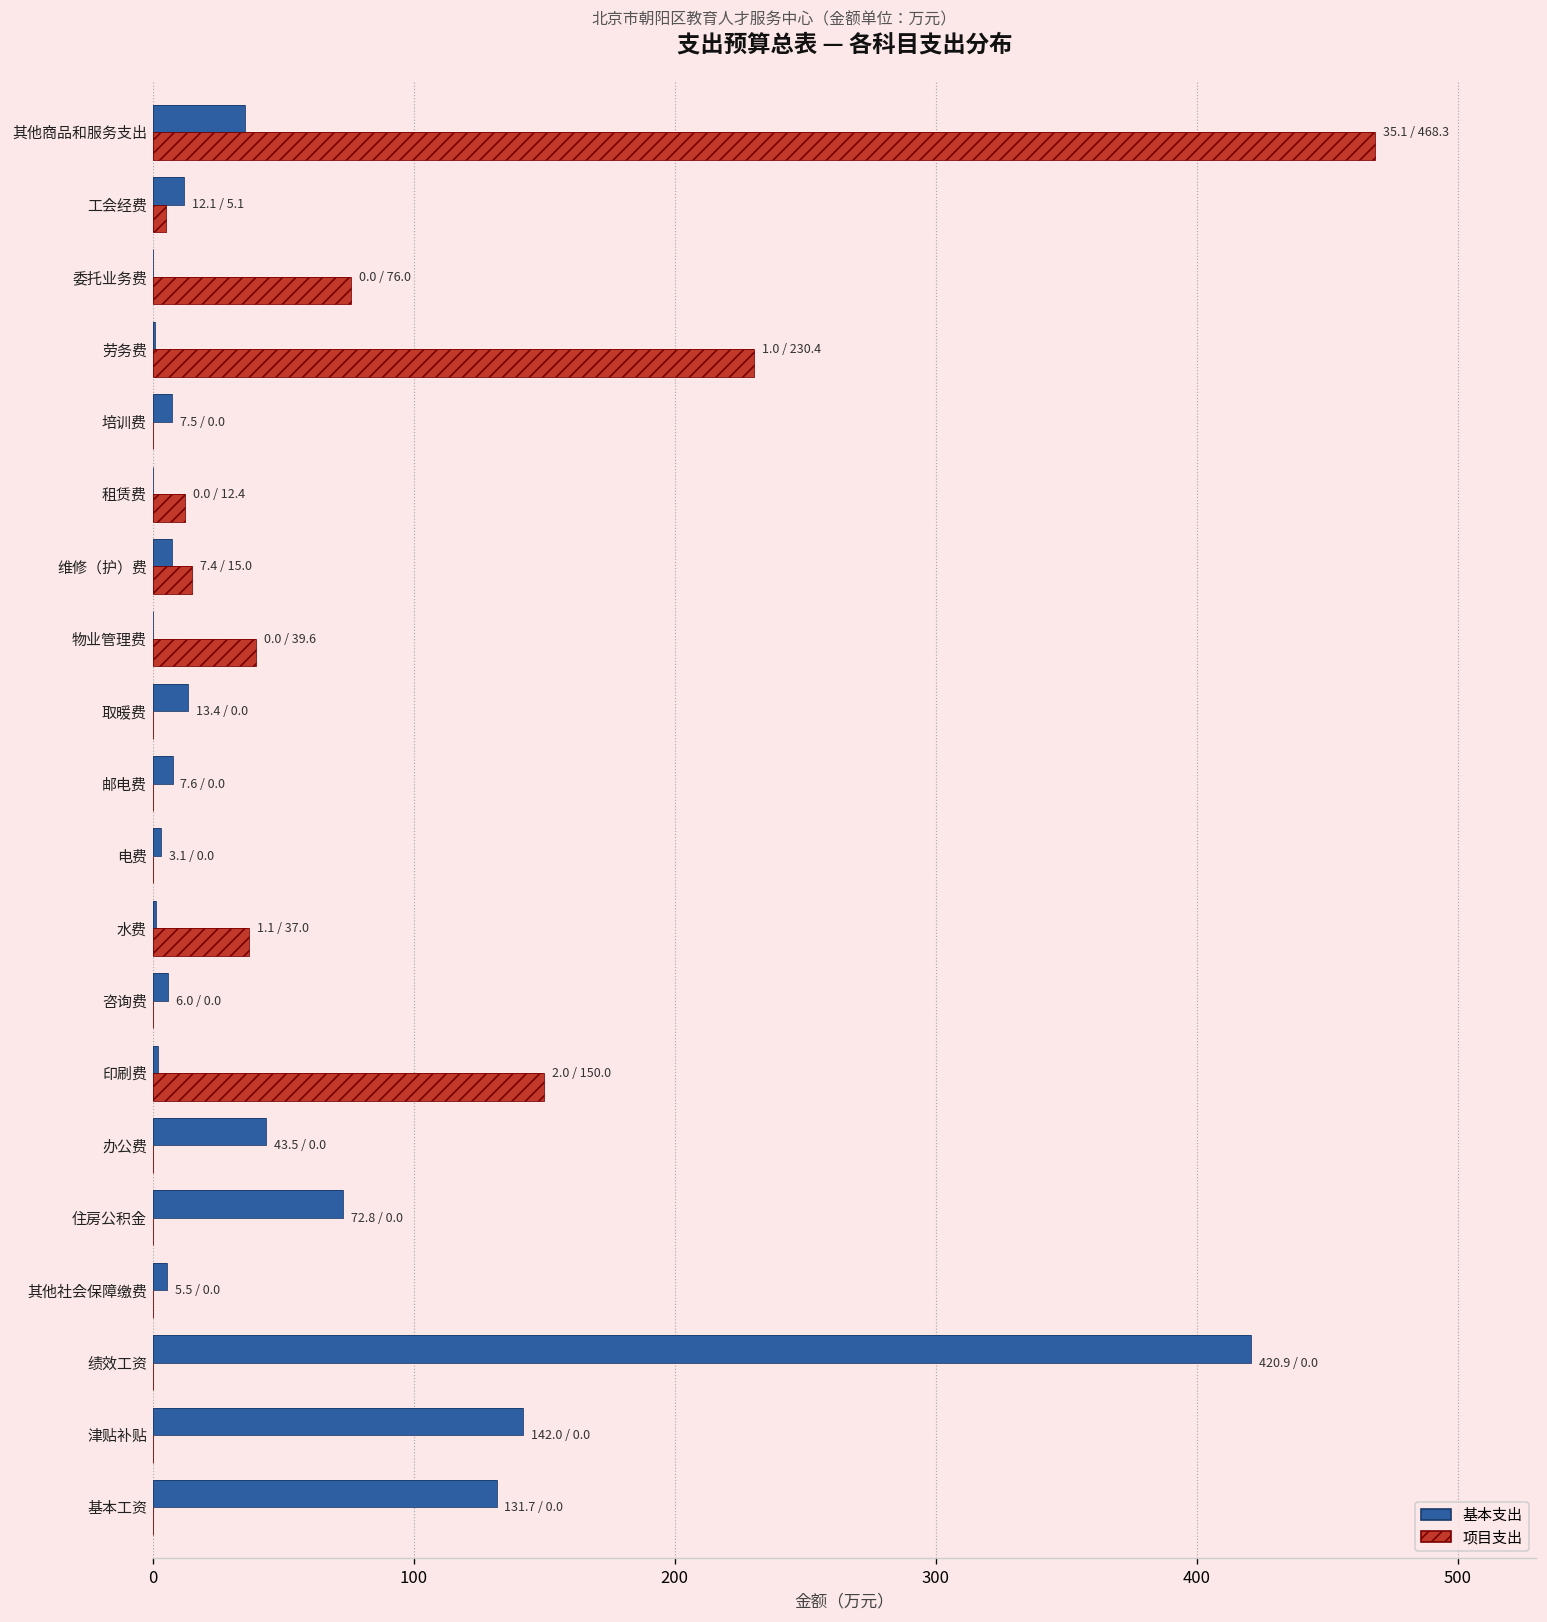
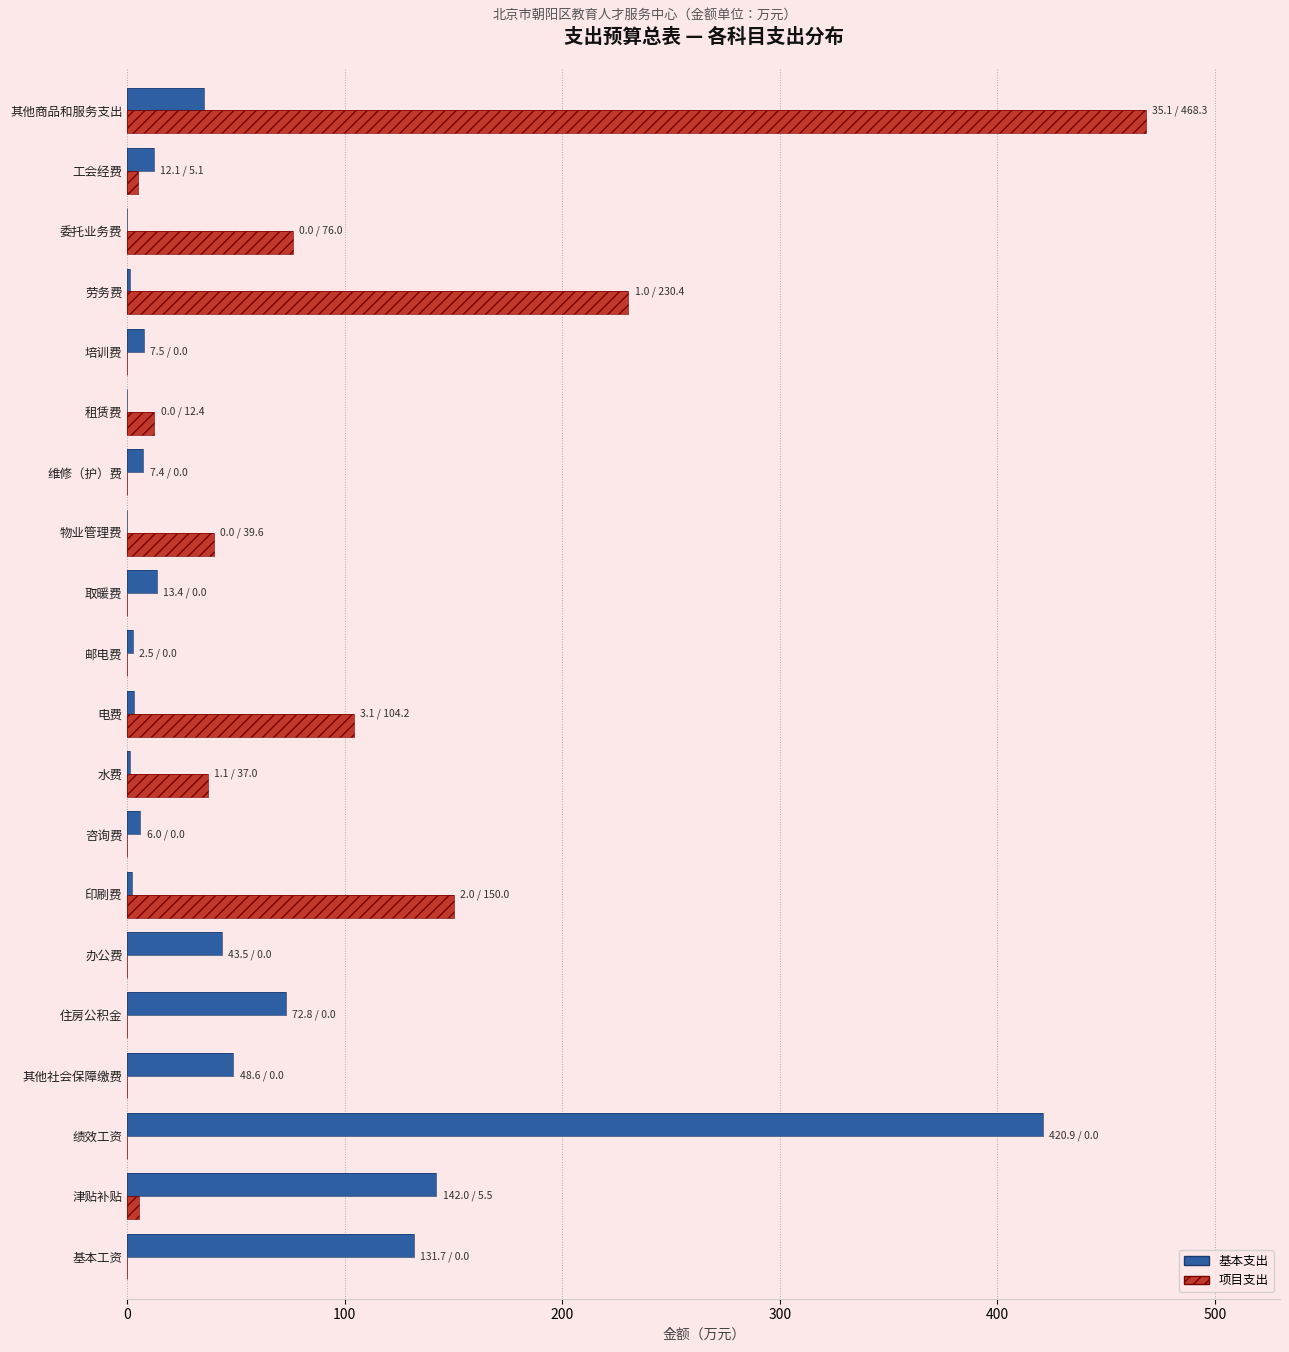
项目支出, 维修（护）费: 15.0 -> 0.0
基本支出, 邮电费: 7.6 -> 2.5
项目支出, 电费: 0.0 -> 104.2
基本支出, 其他社会保障缴费: 5.5 -> 48.6
项目支出, 津贴补贴: 0.0 -> 5.5
